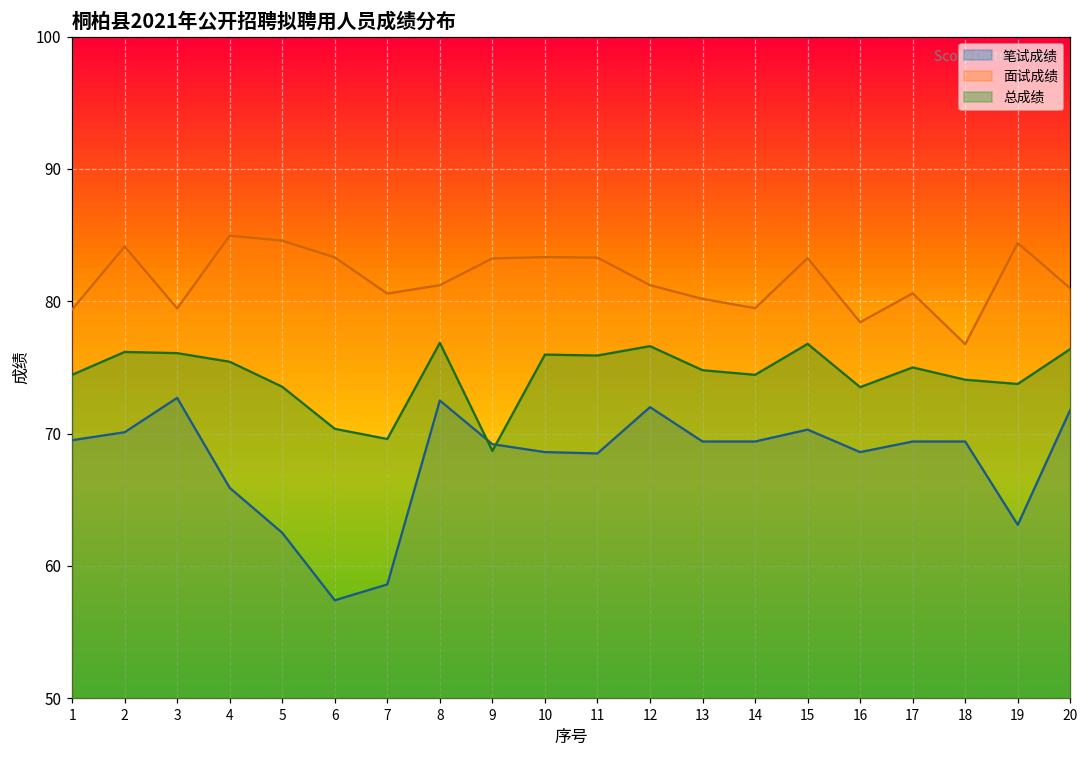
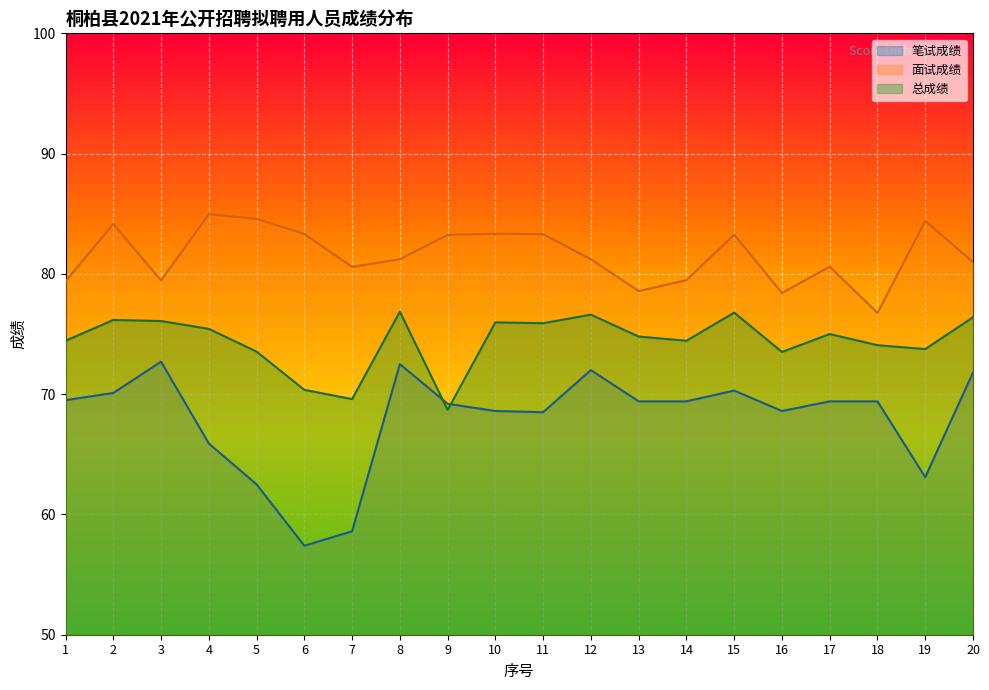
面试成绩, 13: 80.2 -> 78.6
